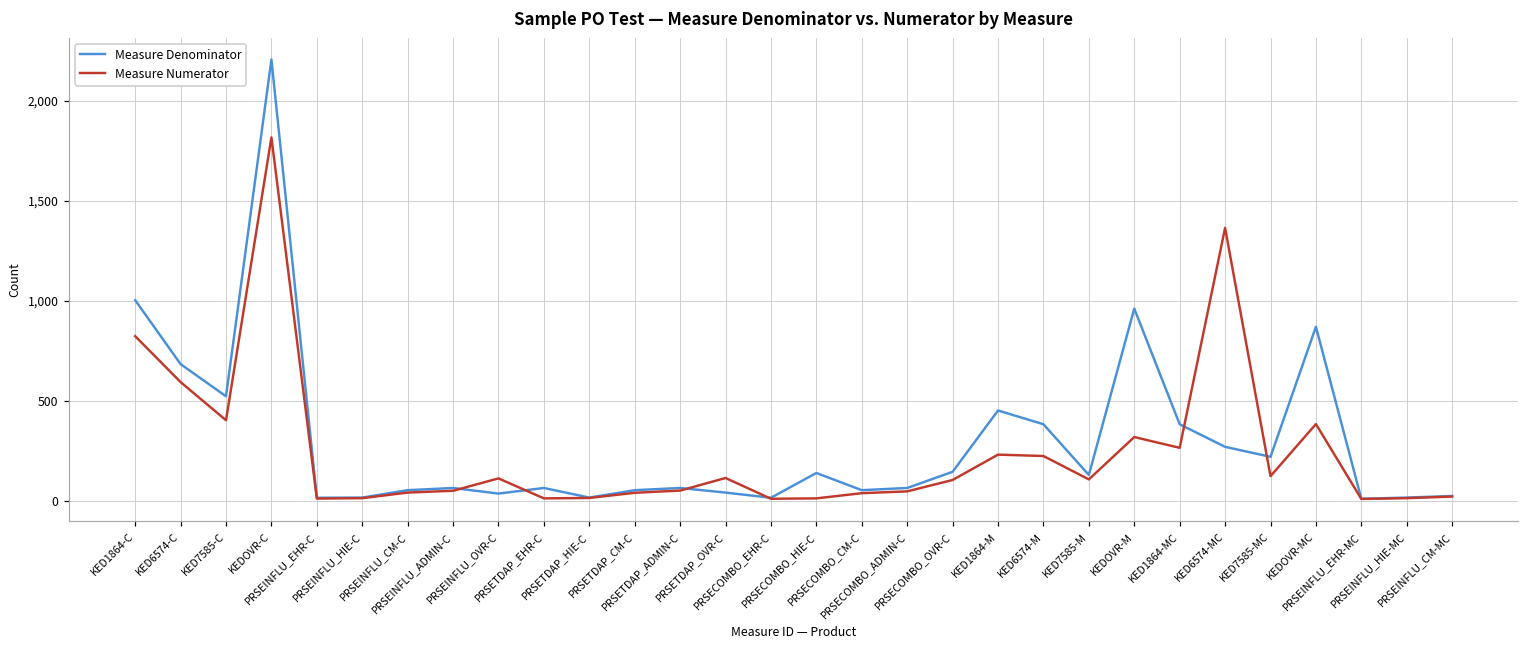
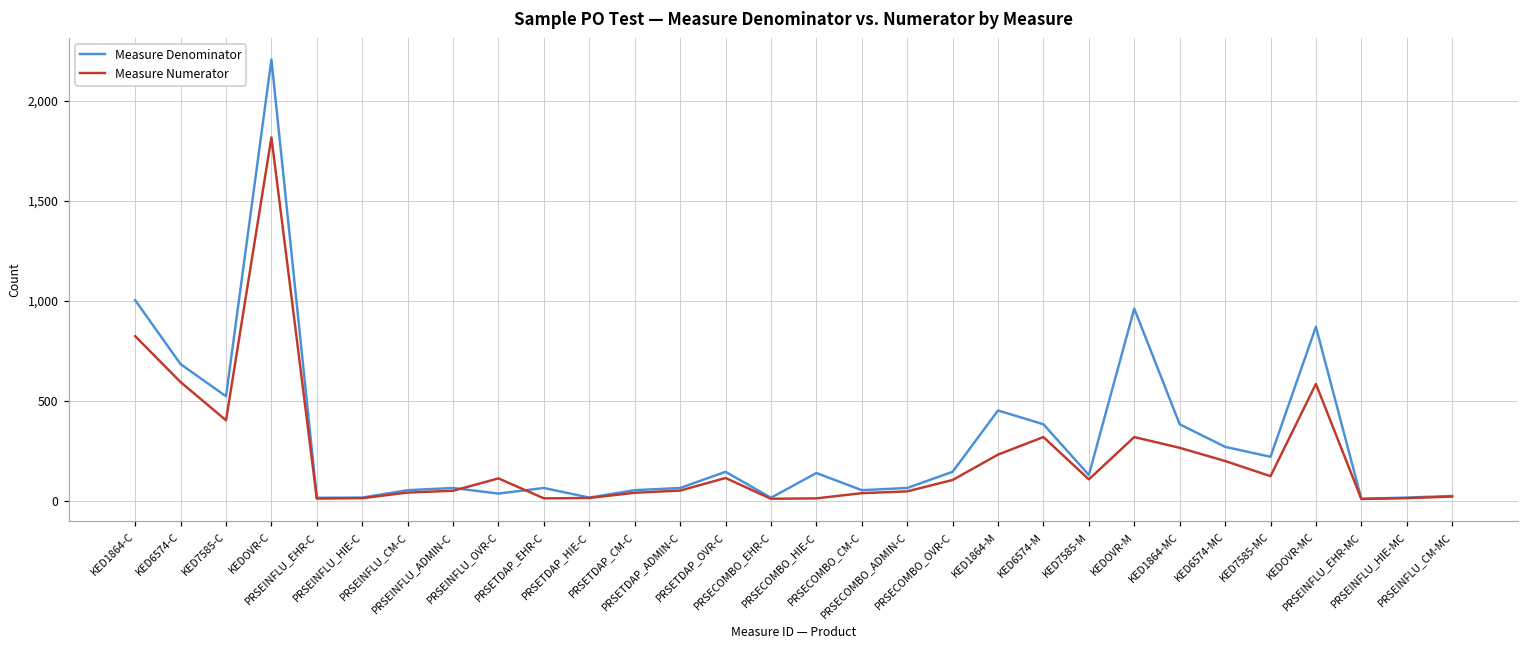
Measure Denominator, PRSETDAP_OVR-C: 40 -> 140
Measure Numerator, KED6574-M: 220 -> 320
Measure Numerator, KED6574-MC: 1,370 -> 200
Measure Numerator, KEDOVR-MC: 380 -> 580
